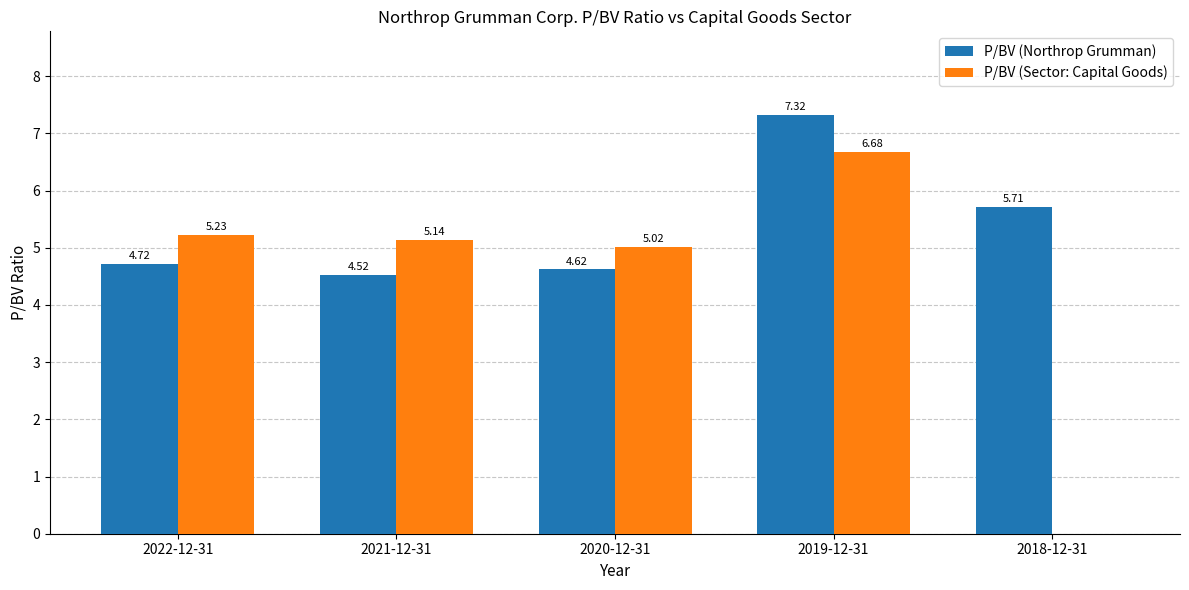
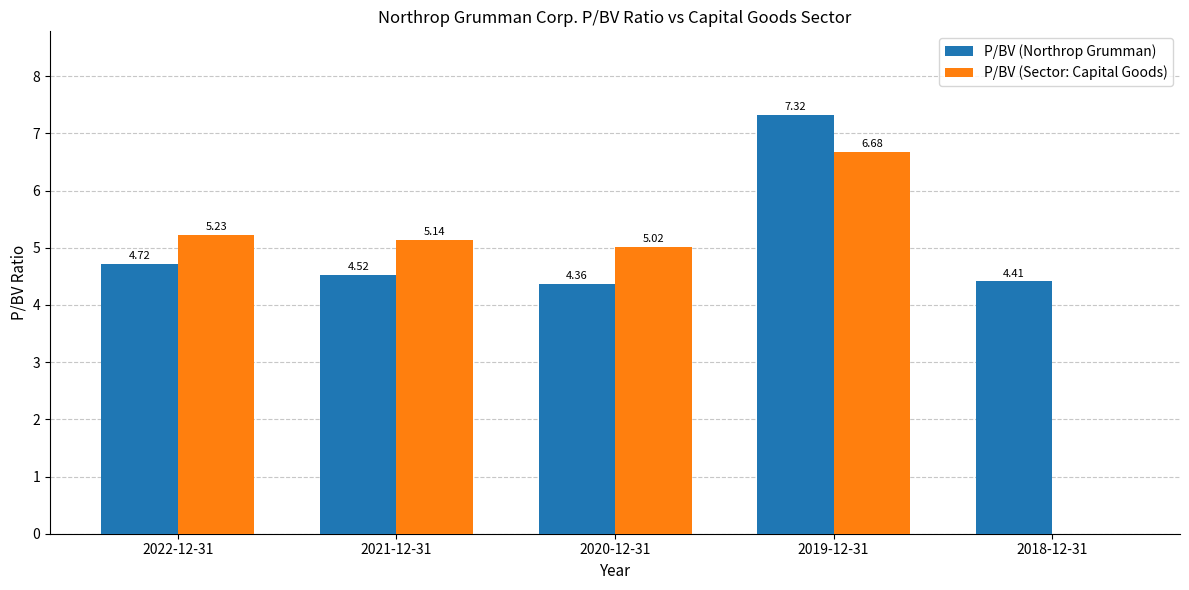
P/BV (Northrop Grumman), 2020-12-31: 4.62 -> 4.36
P/BV (Northrop Grumman), 2018-12-31: 5.71 -> 4.41
